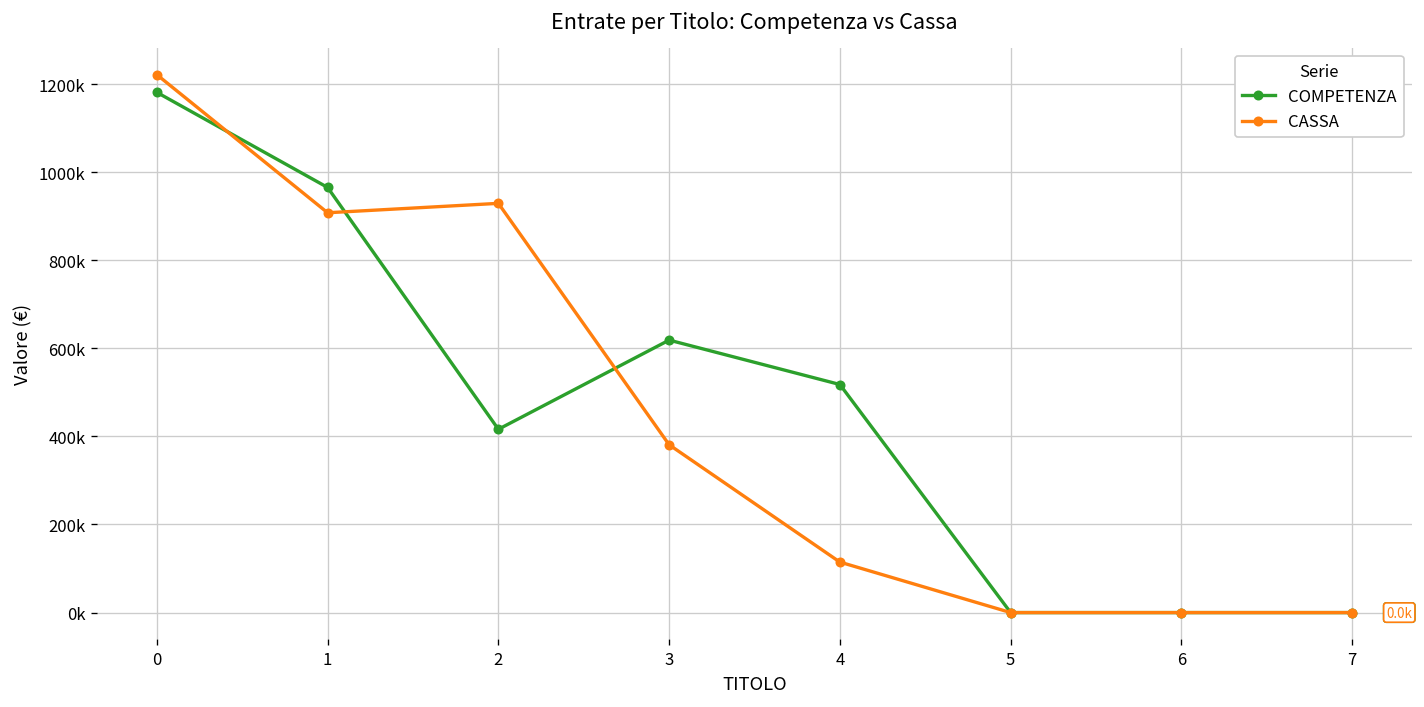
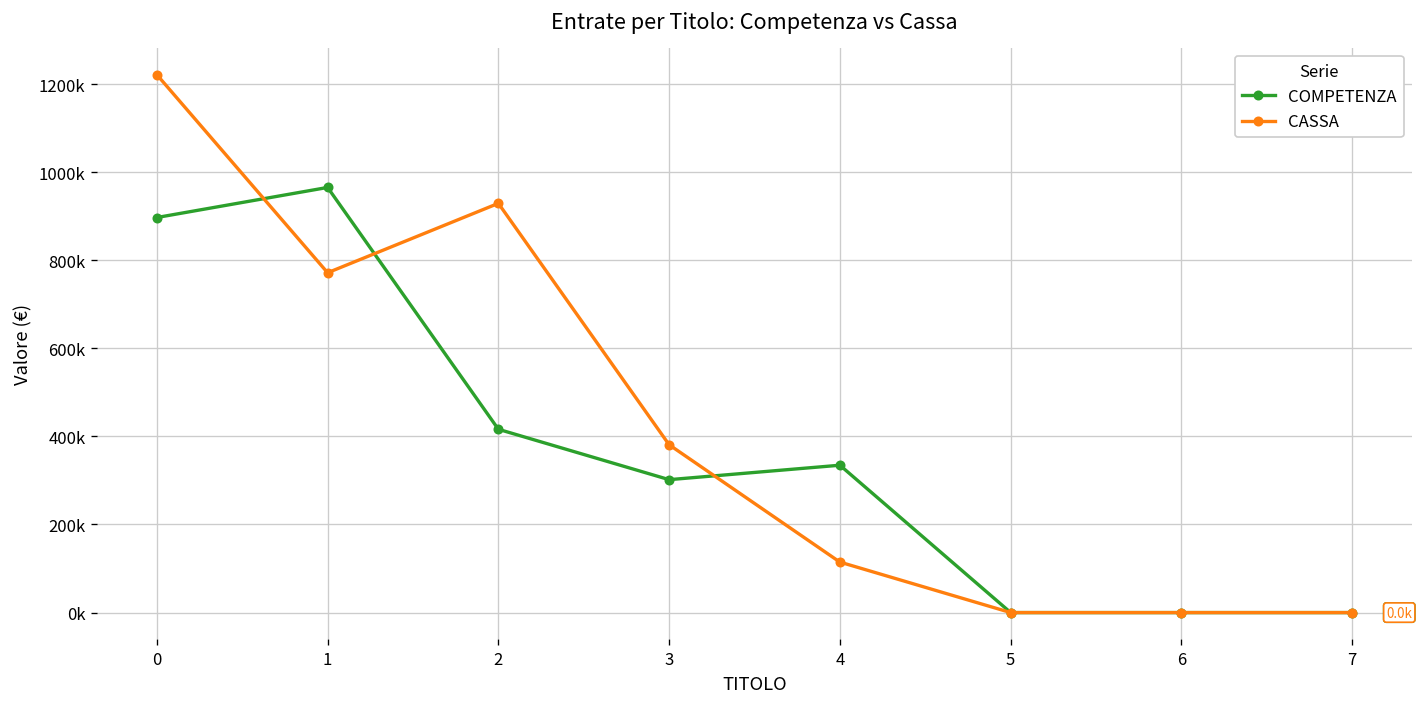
COMPETENZA, 0: 1180000 -> 900000
CASSA, 1: 910000 -> 770000
COMPETENZA, 3: 620000 -> 300000
COMPETENZA, 4: 520000 -> 330000
